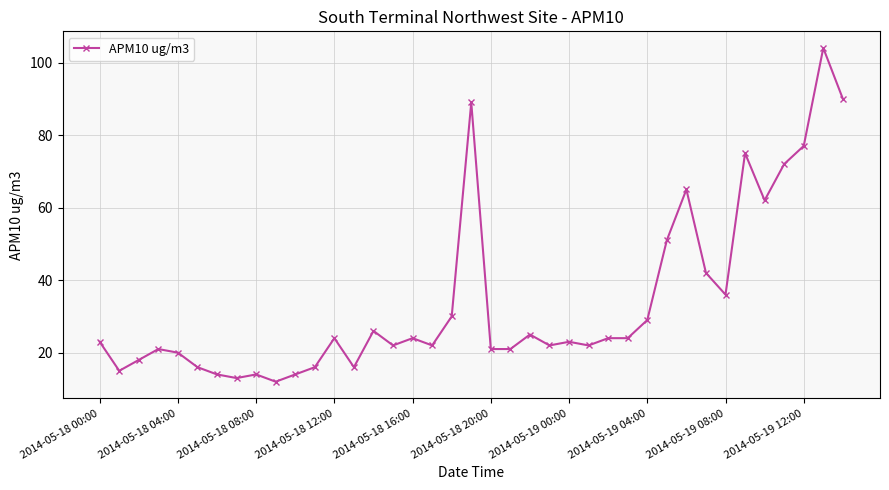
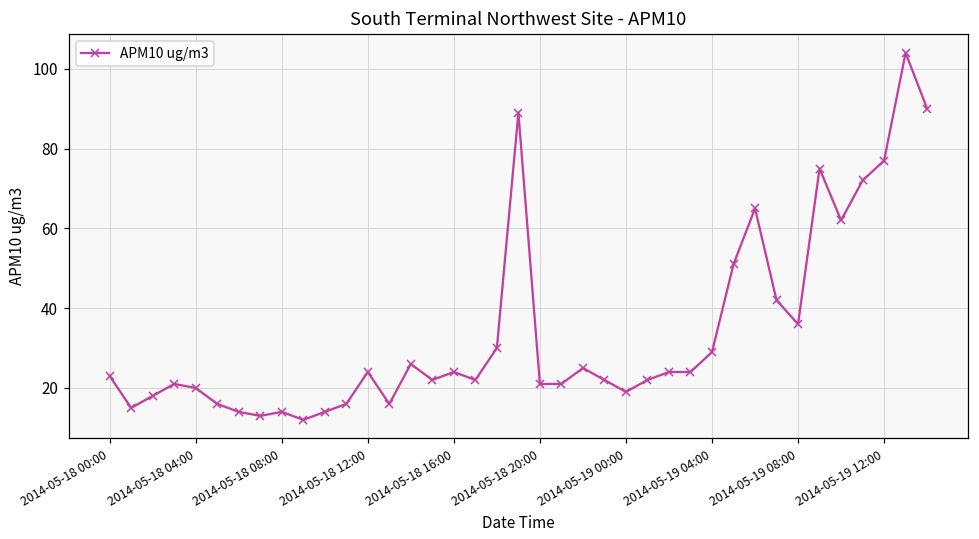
2014-05-19 00:00: 23 -> 19
